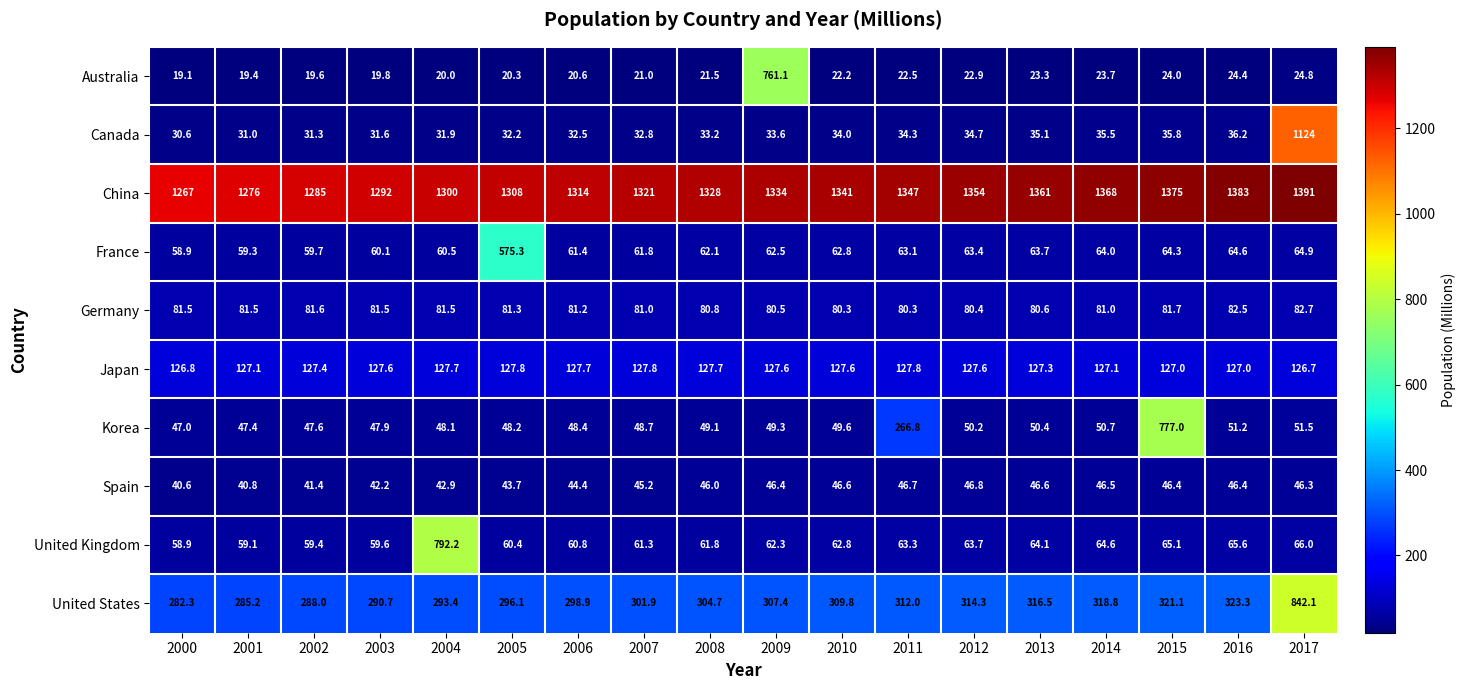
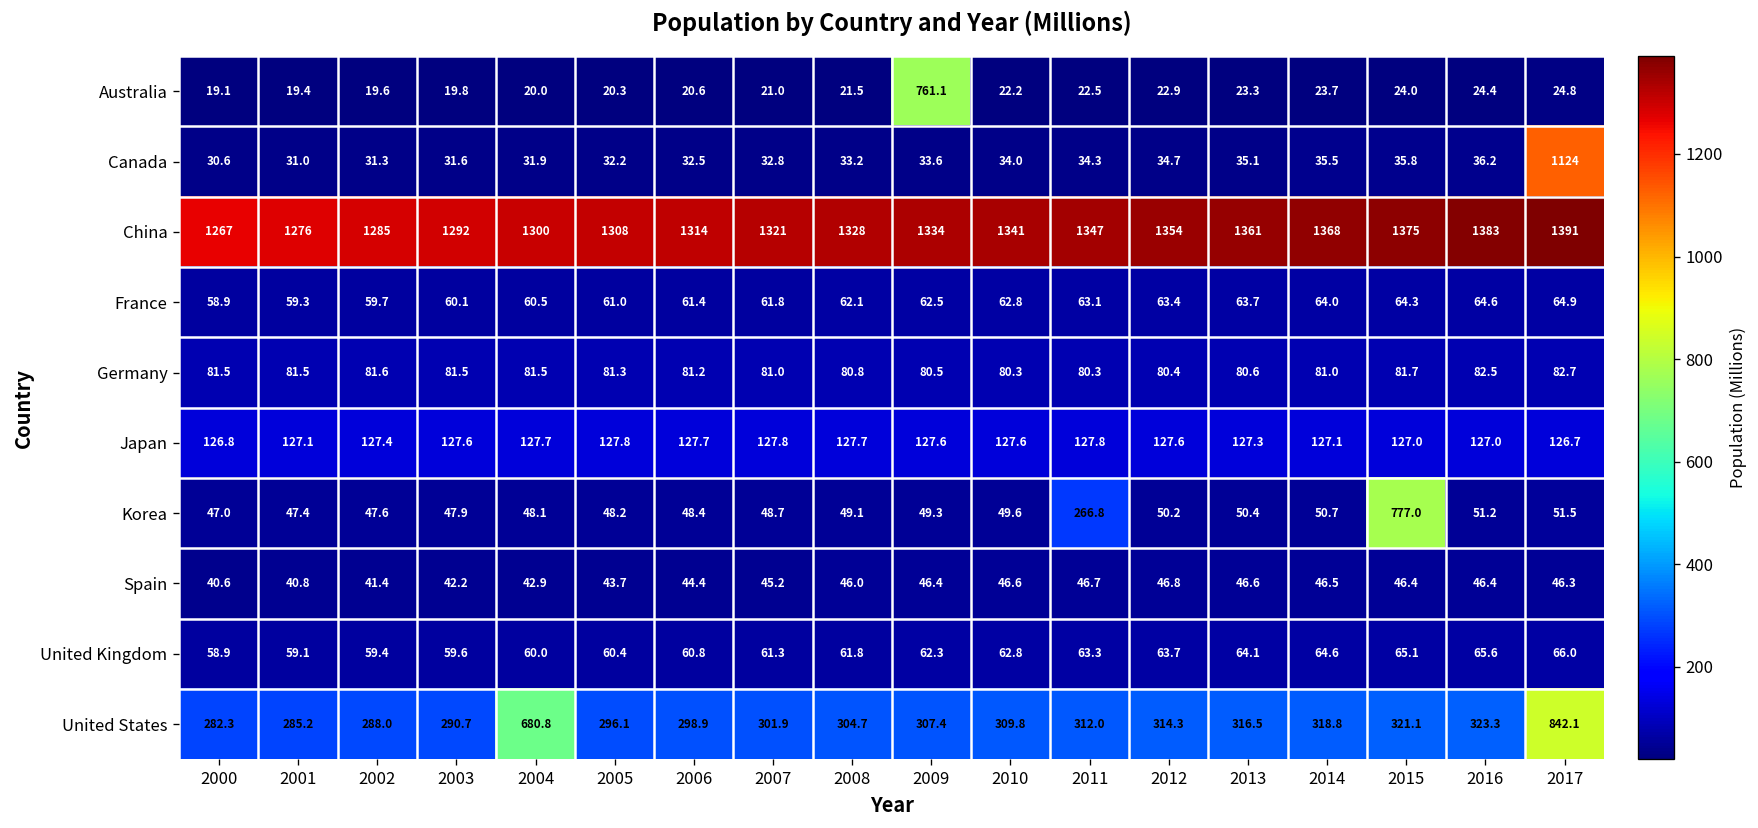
France, 2005: 575.3 -> 61.0
United Kingdom, 2004: 792.2 -> 60.0
United States, 2004: 293.4 -> 680.8
